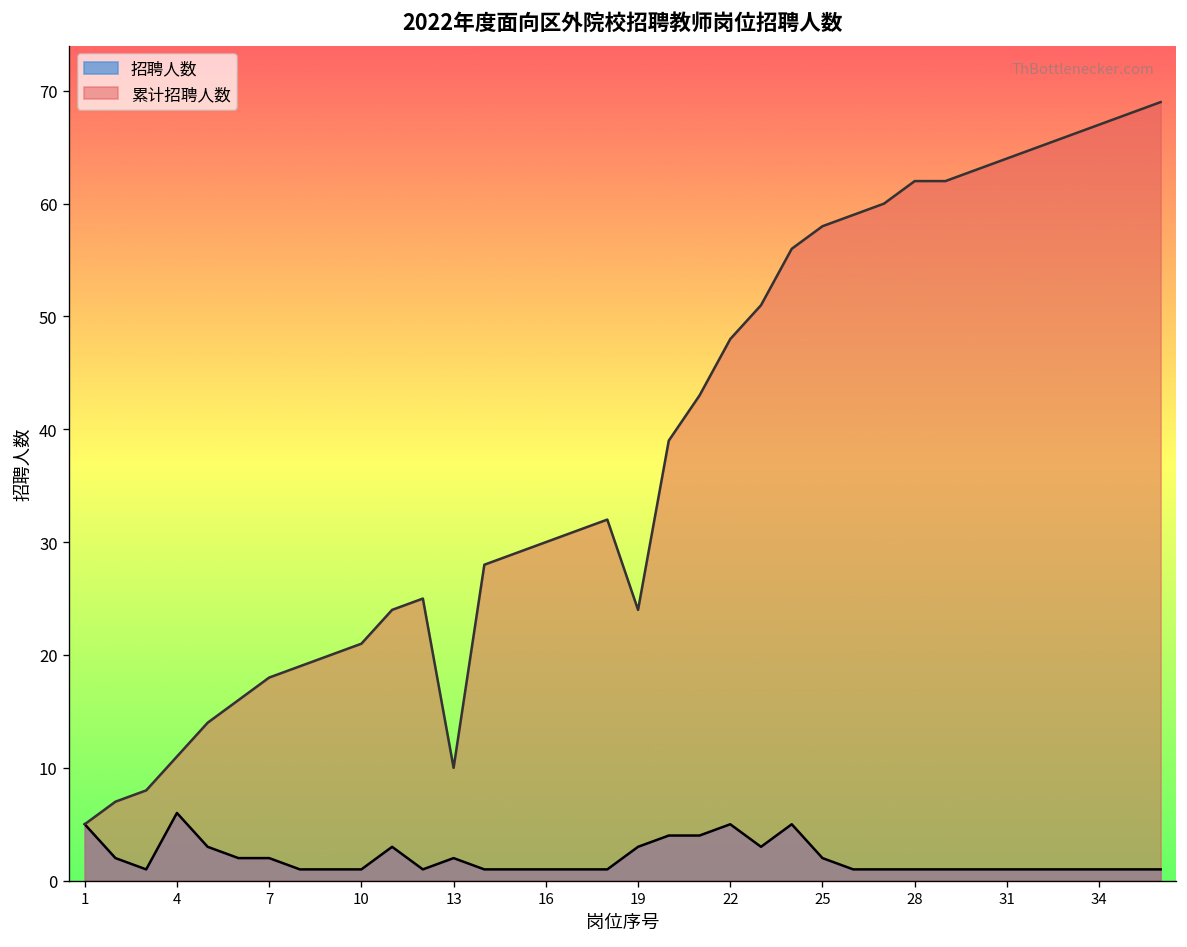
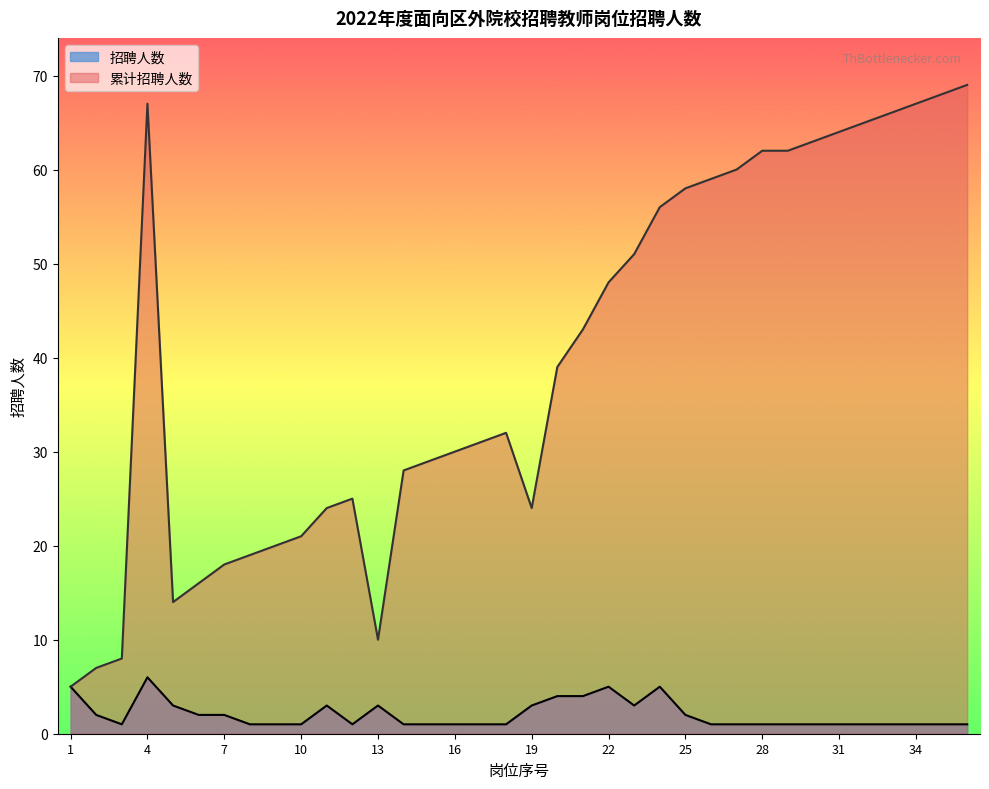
累计招聘人数, 4: 11 -> 67
招聘人数, 13: 2 -> 3
